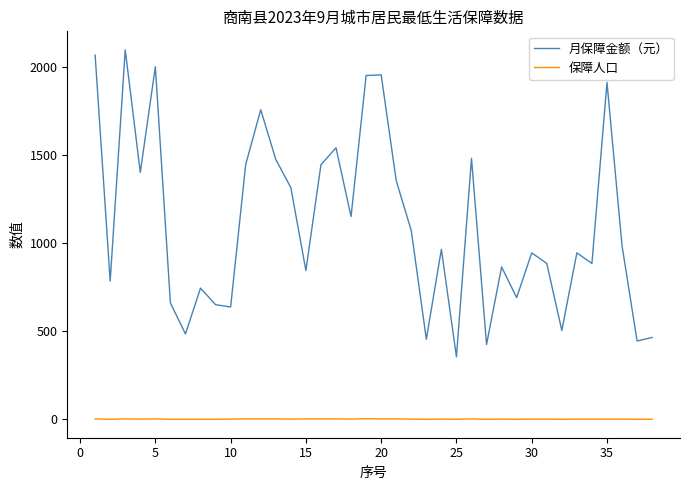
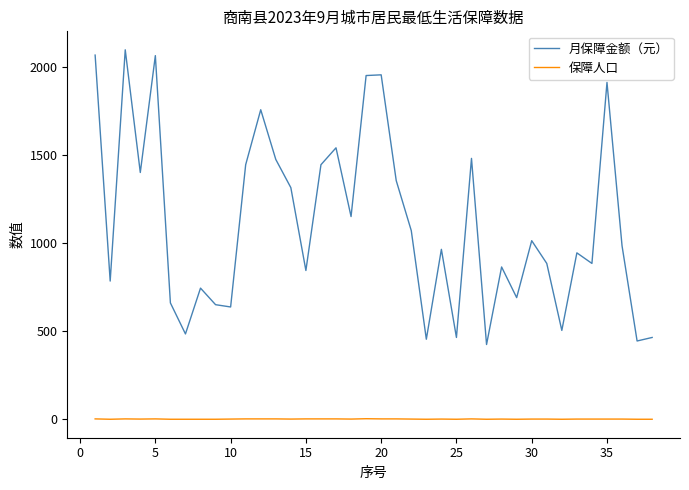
月保障金额（元）, 5: 2000 -> 2060
月保障金额（元）, 25: 360 -> 470
月保障金额（元）, 30: 950 -> 1010
